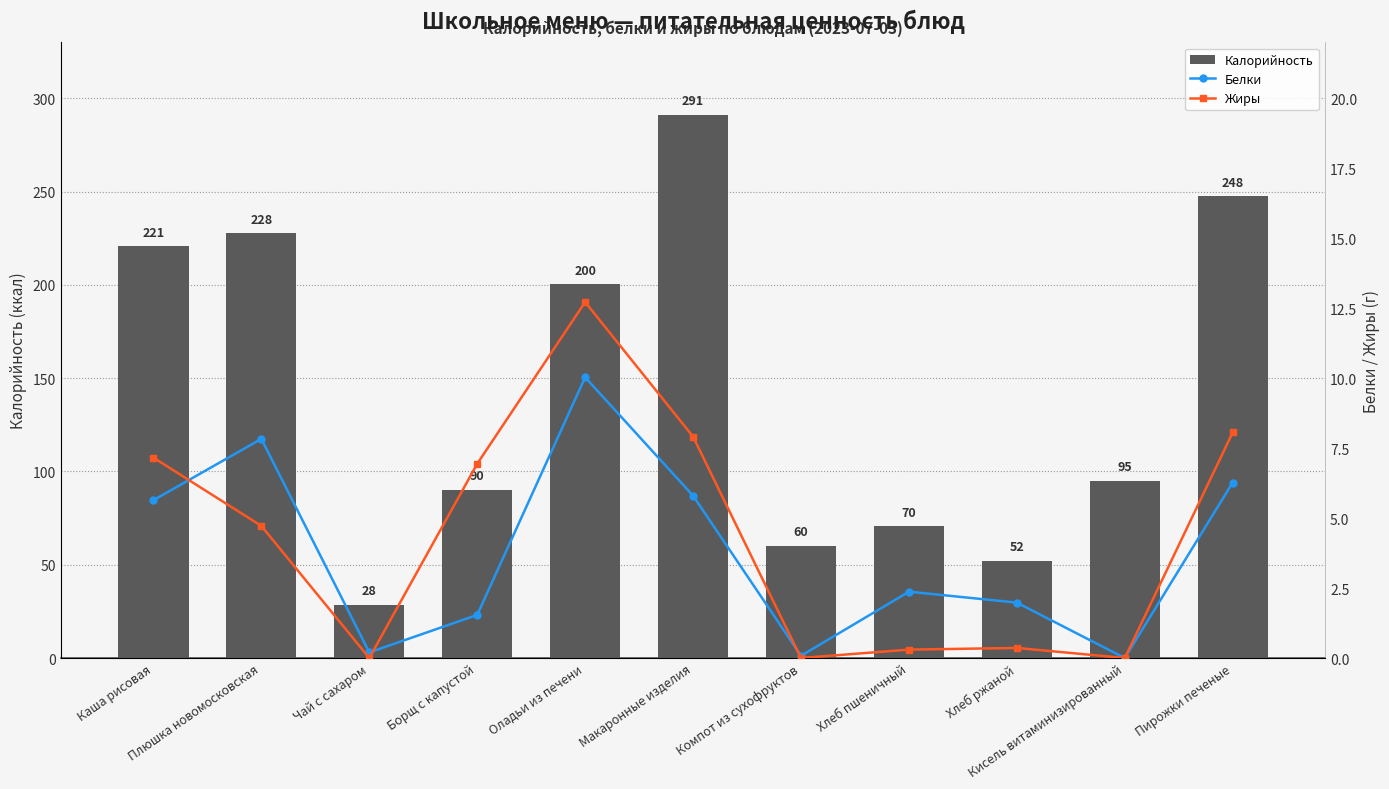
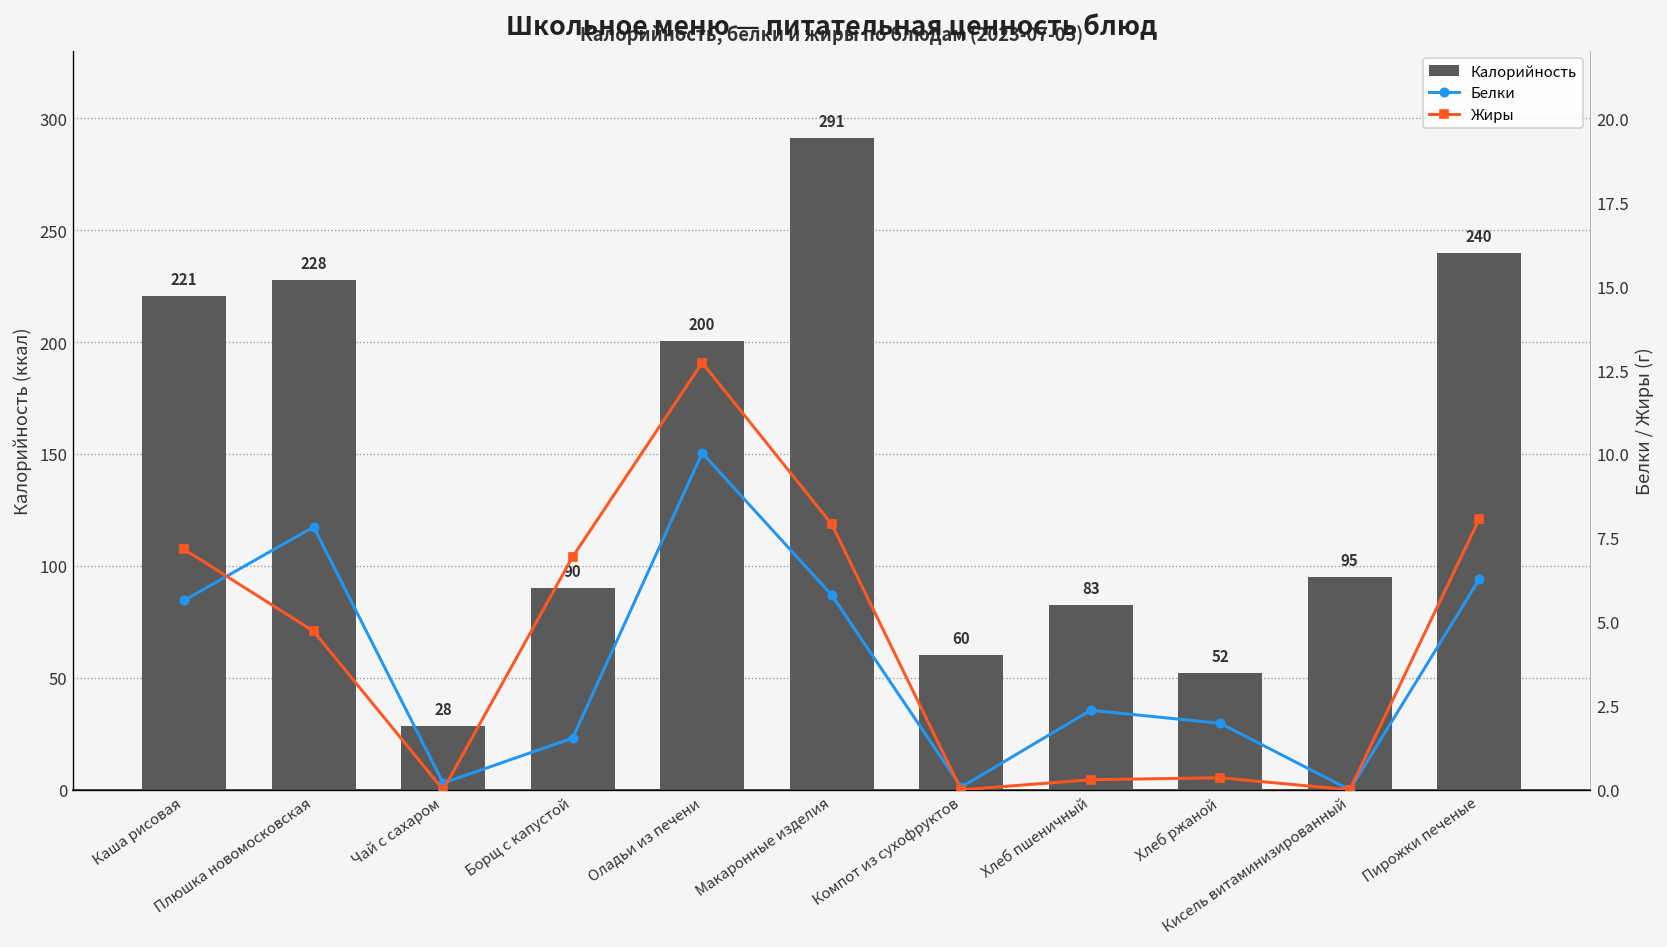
Калорийность, Хлеб пшеничный: 70 -> 83
Калорийность, Пирожки печеные: 248 -> 240
